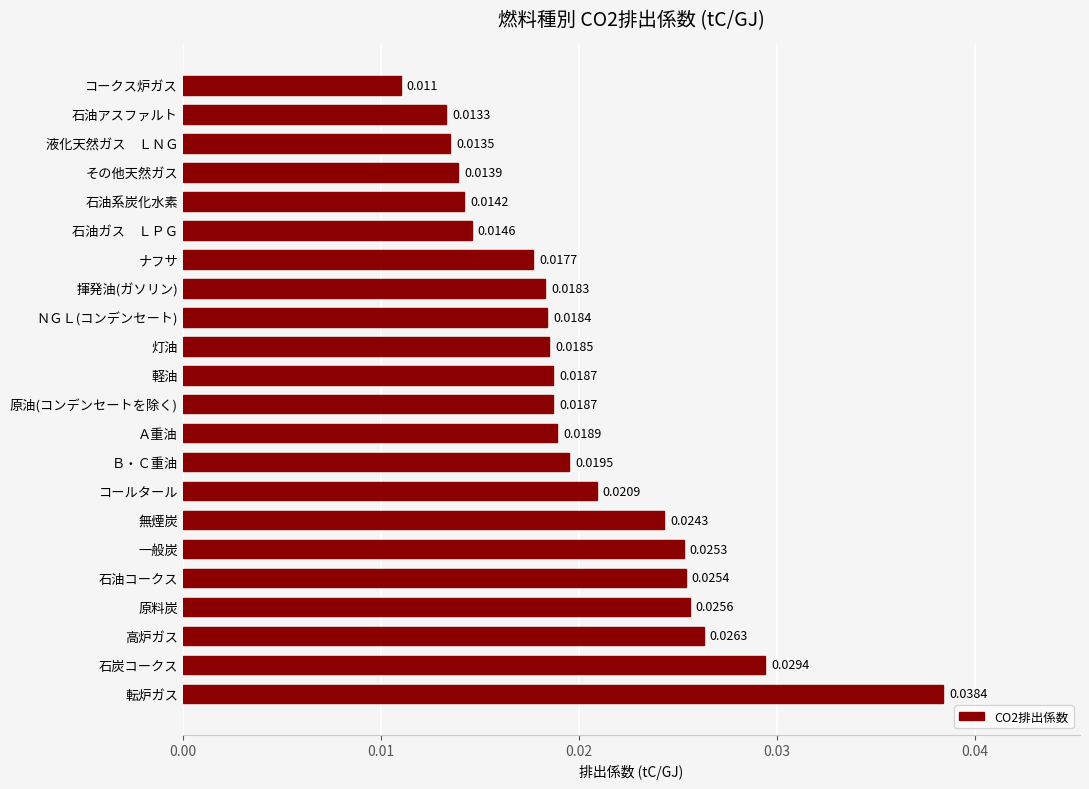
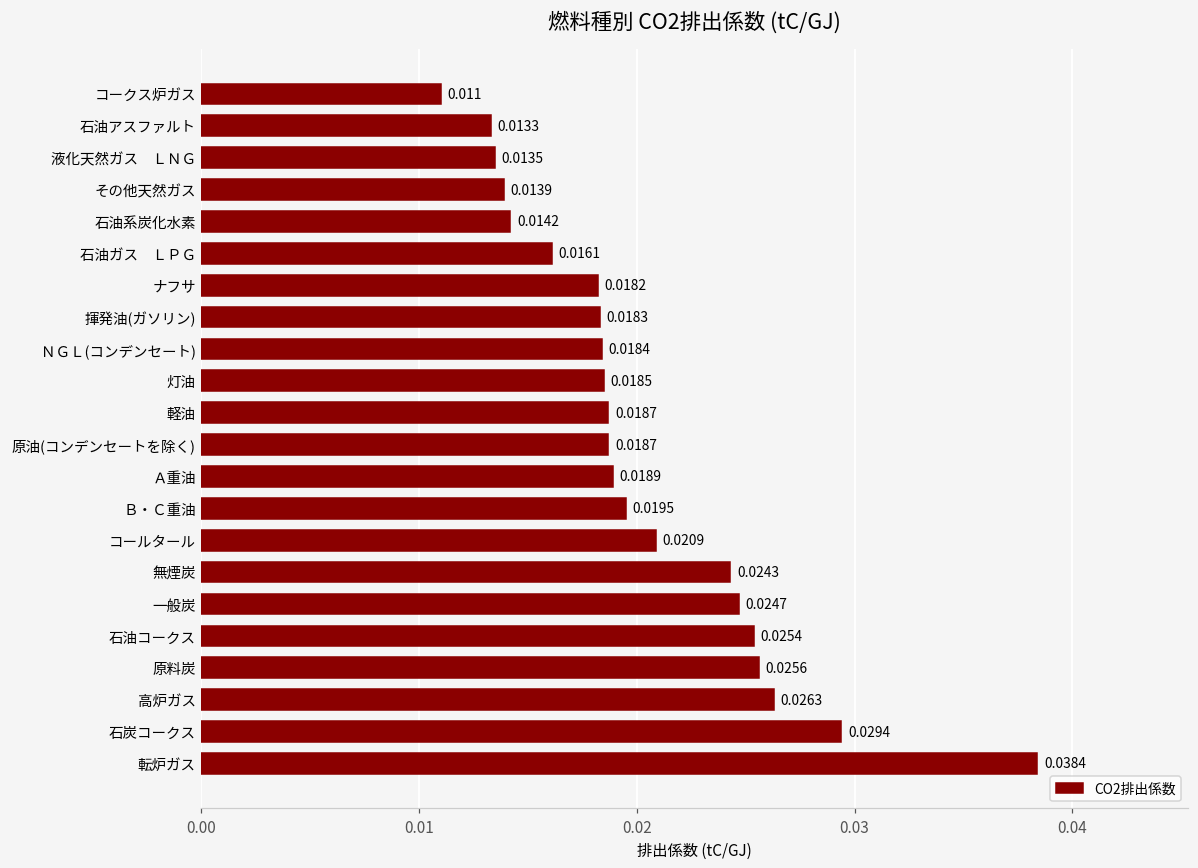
石油ガス ＬＰＧ: 0.0146 -> 0.0161
ナフサ: 0.0177 -> 0.0182
一般炭: 0.0253 -> 0.0247
